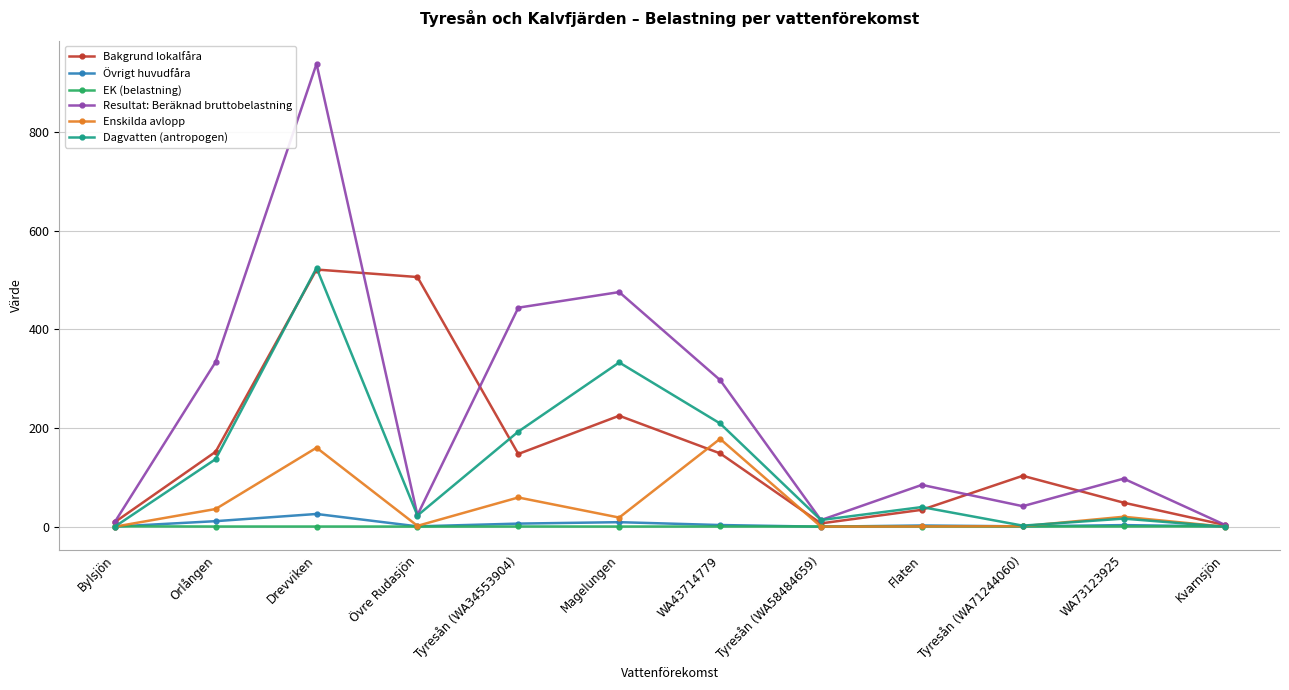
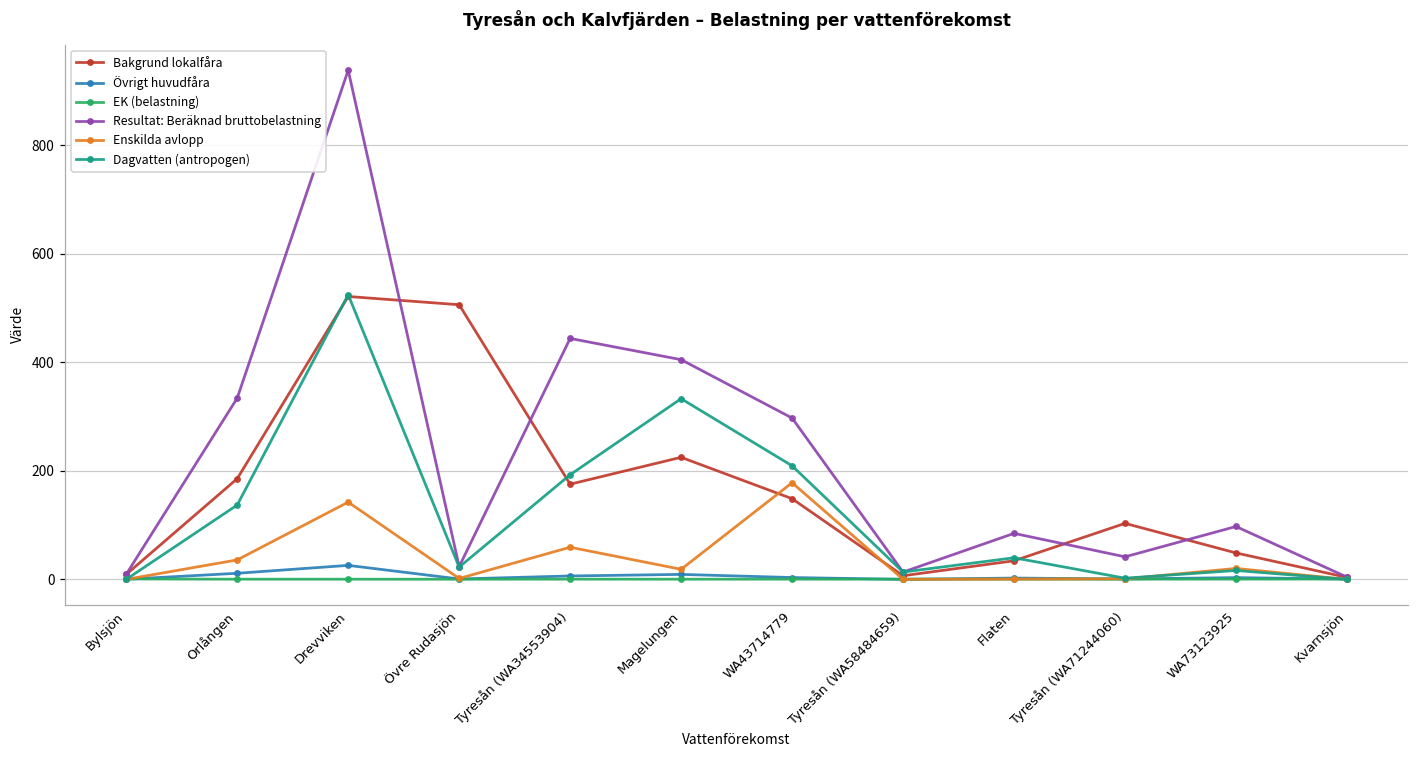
Bakgrund lokalfåra, Orlången: 150 -> 190
Enskilda avlopp, Drevviken: 160 -> 140
Bakgrund lokalfåra, Tyresån (WA34553904): 150 -> 180
Resultat: Beräknad bruttobelastning, Magelungen: 480 -> 400
